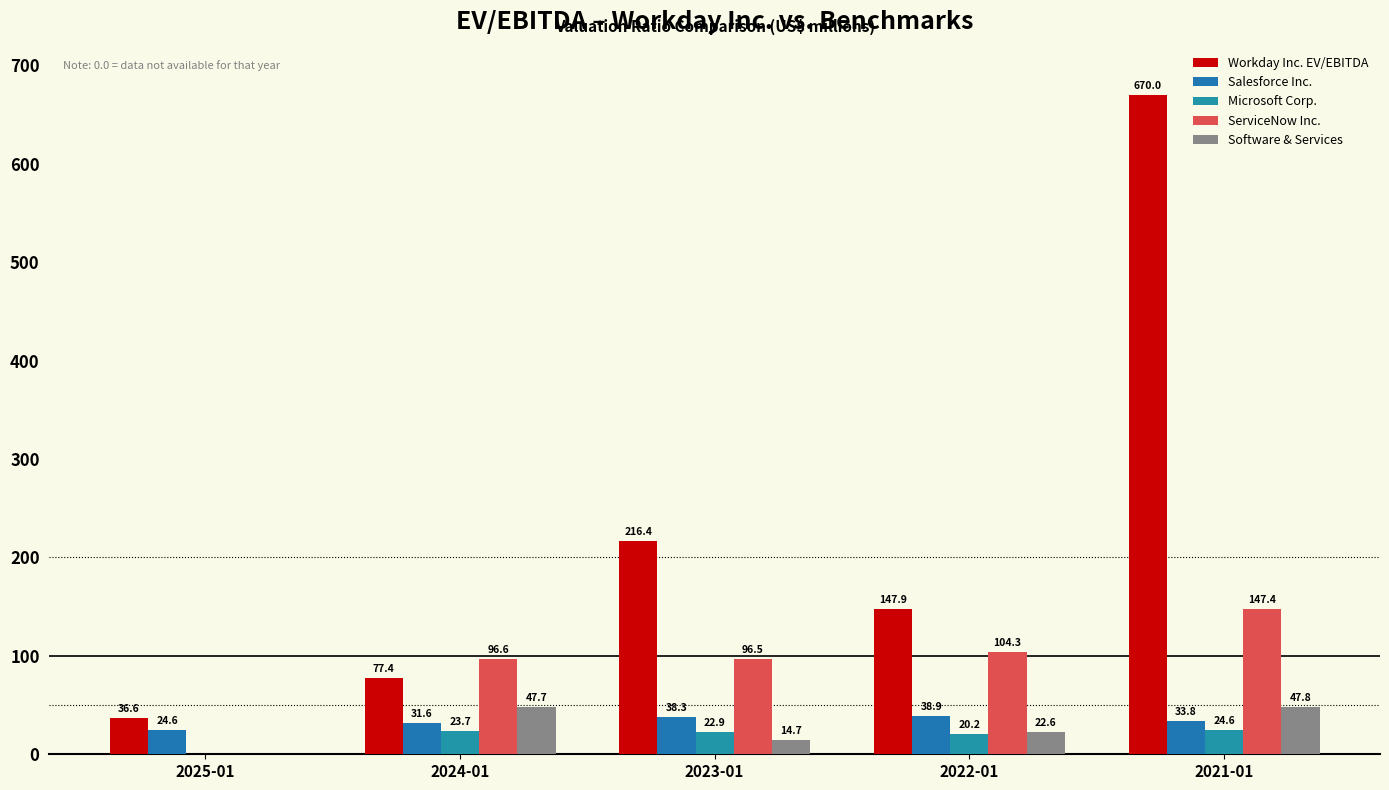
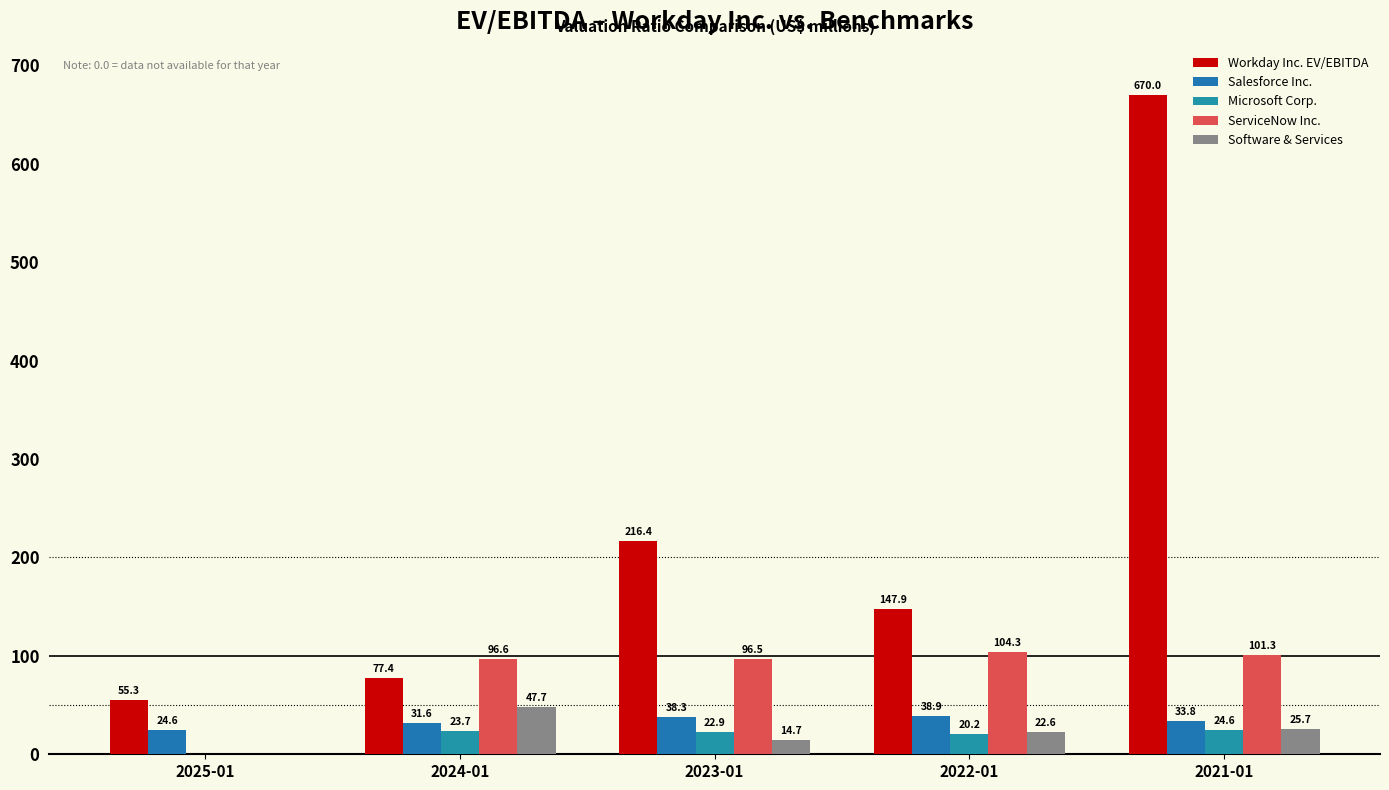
Workday Inc. EV/EBITDA, 2025-01: 36.6 -> 55.3
ServiceNow Inc., 2021-01: 147.4 -> 101.3
Software & Services, 2021-01: 47.8 -> 25.7
